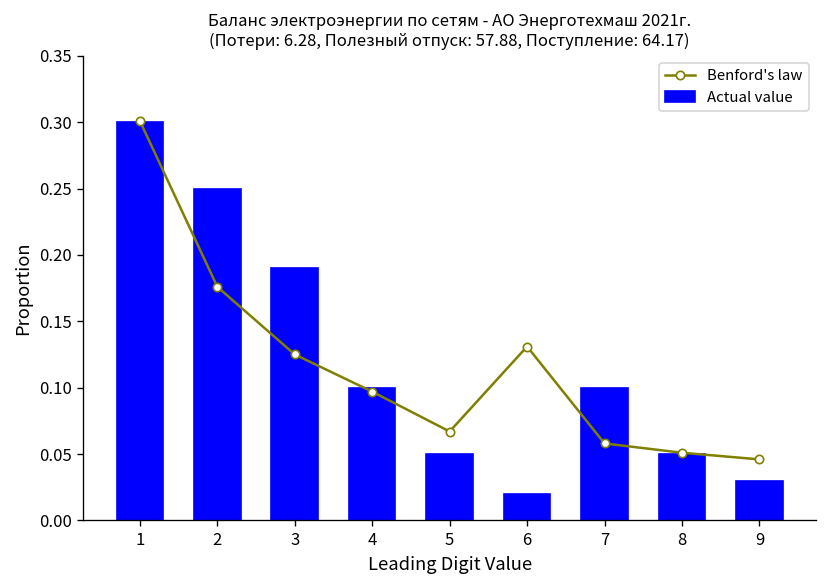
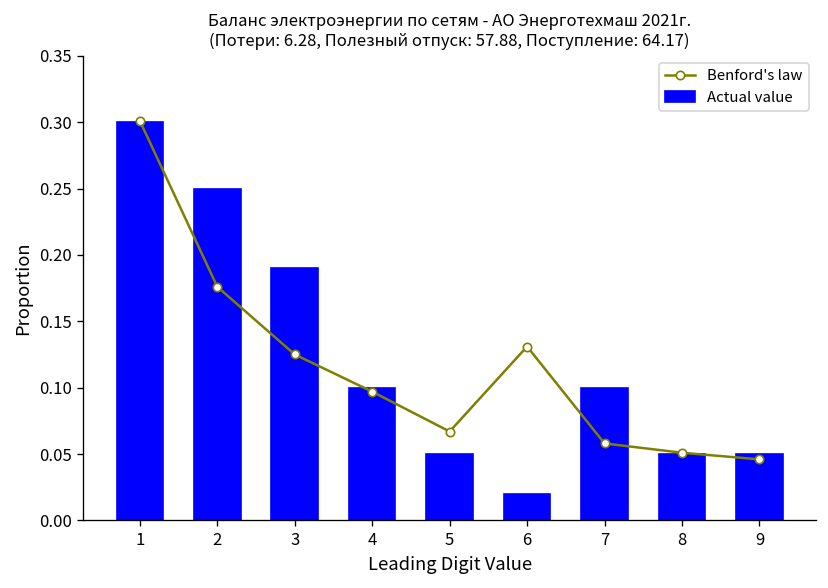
Actual value, 9: 0.03 -> 0.05
